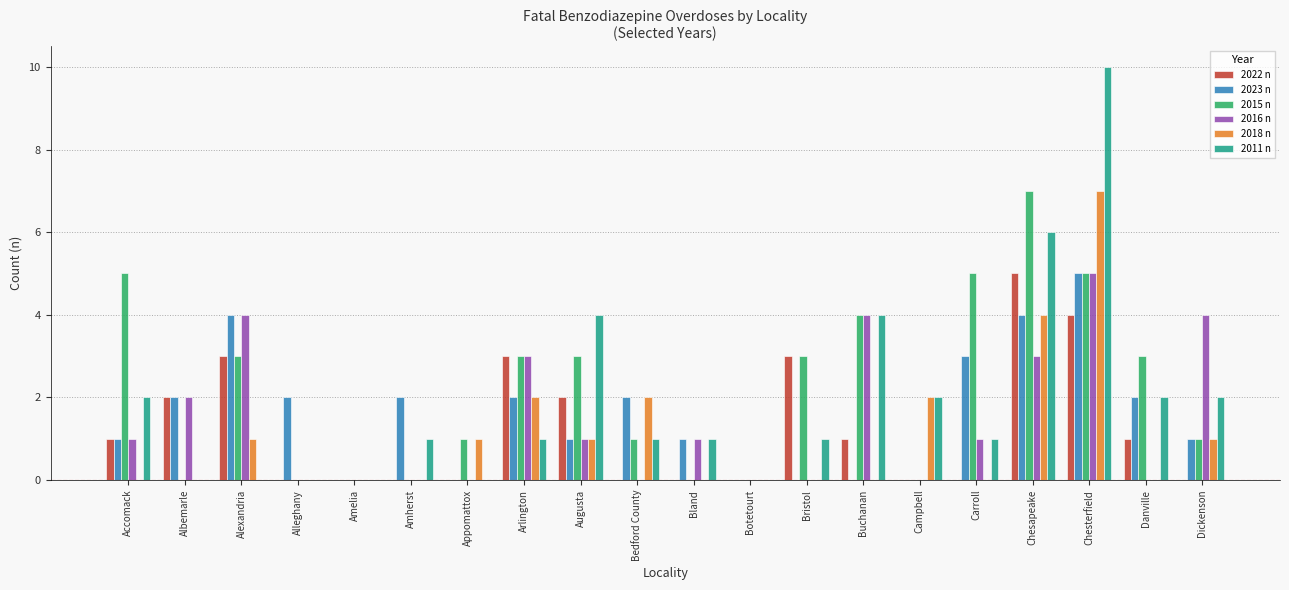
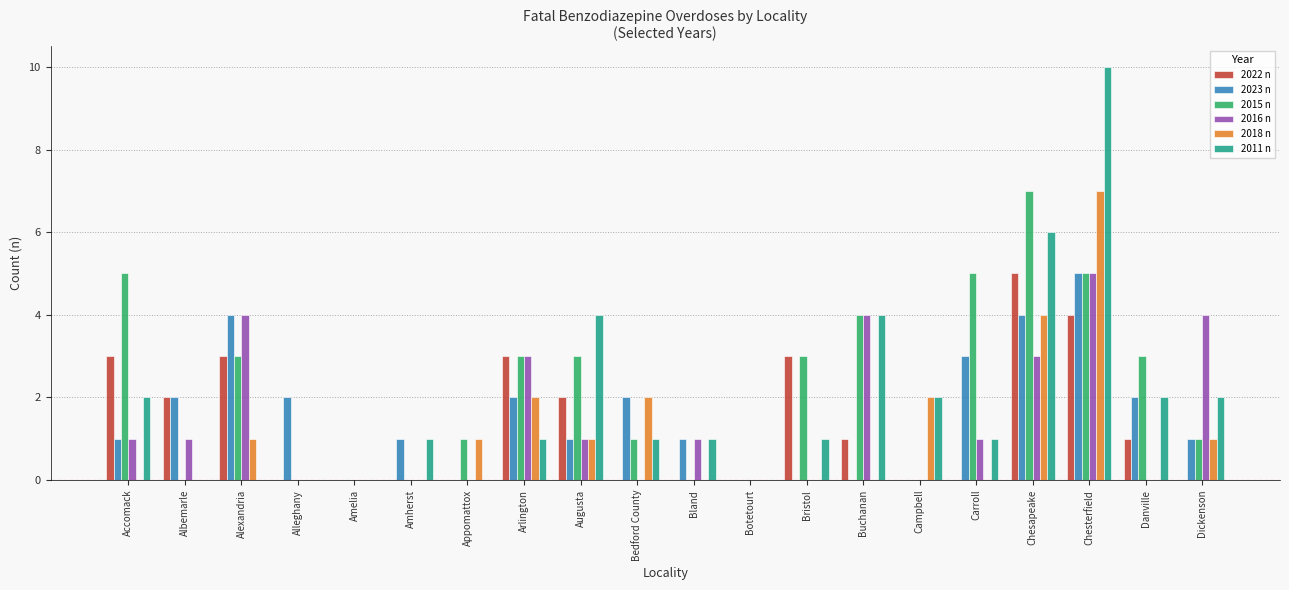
2022 n, Accomack: 1 -> 3
2016 n, Albemarle: 2 -> 1
2023 n, Amherst: 2 -> 1
